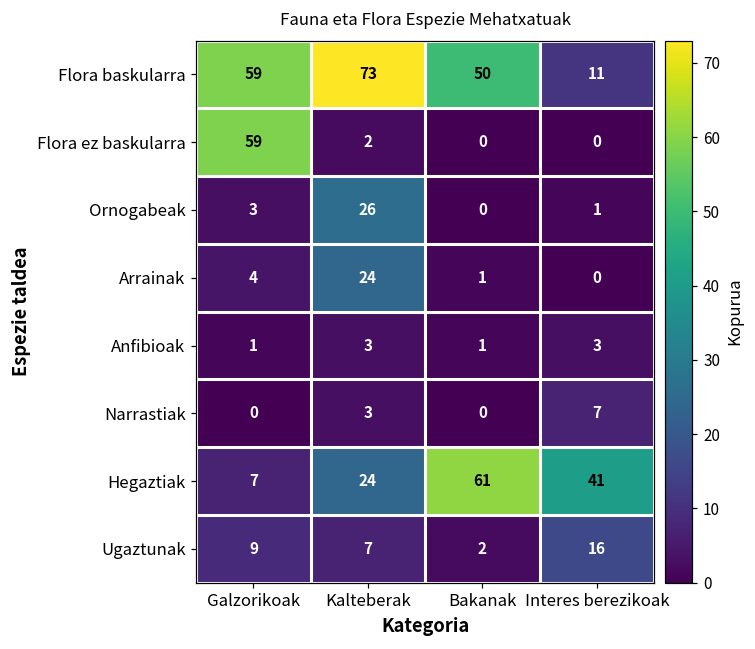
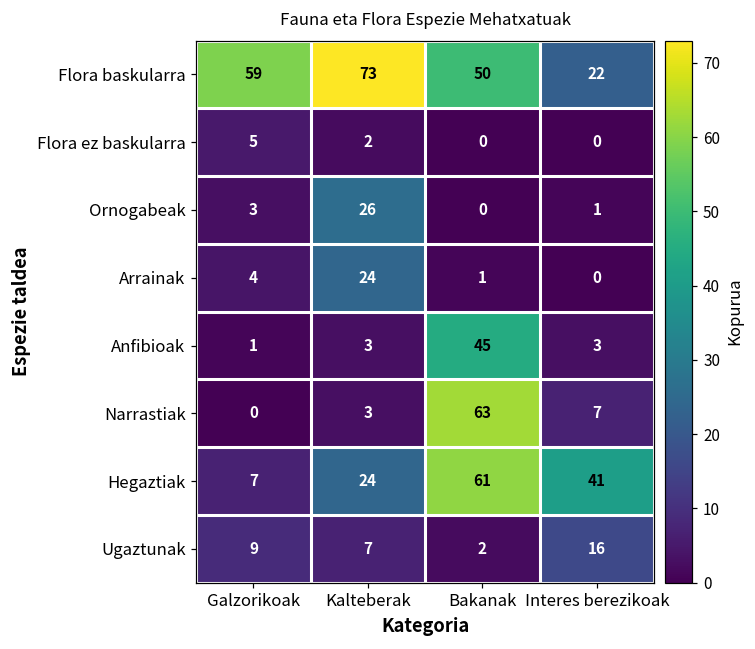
Flora baskularra, Interes berezikoak: 11 -> 22
Flora ez baskularra, Galzorikoak: 59 -> 5
Anfibioak, Bakanak: 1 -> 45
Narrastiak, Bakanak: 0 -> 63
